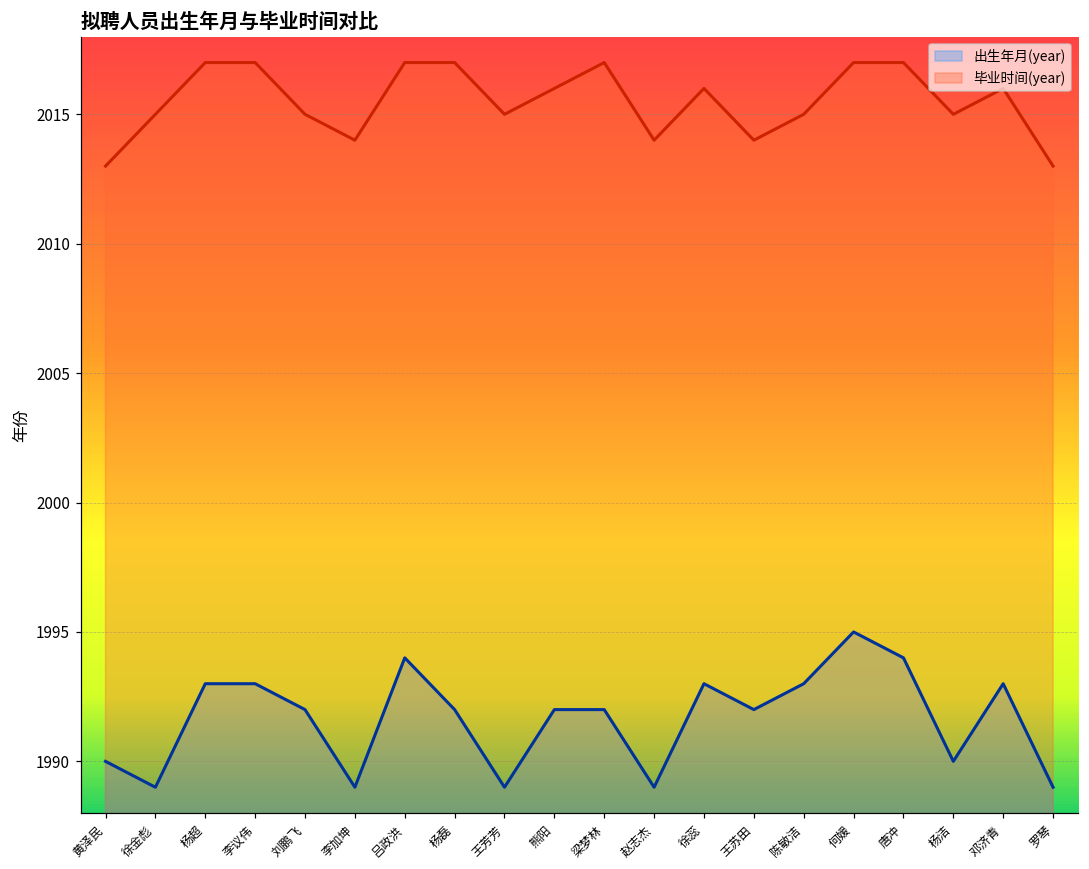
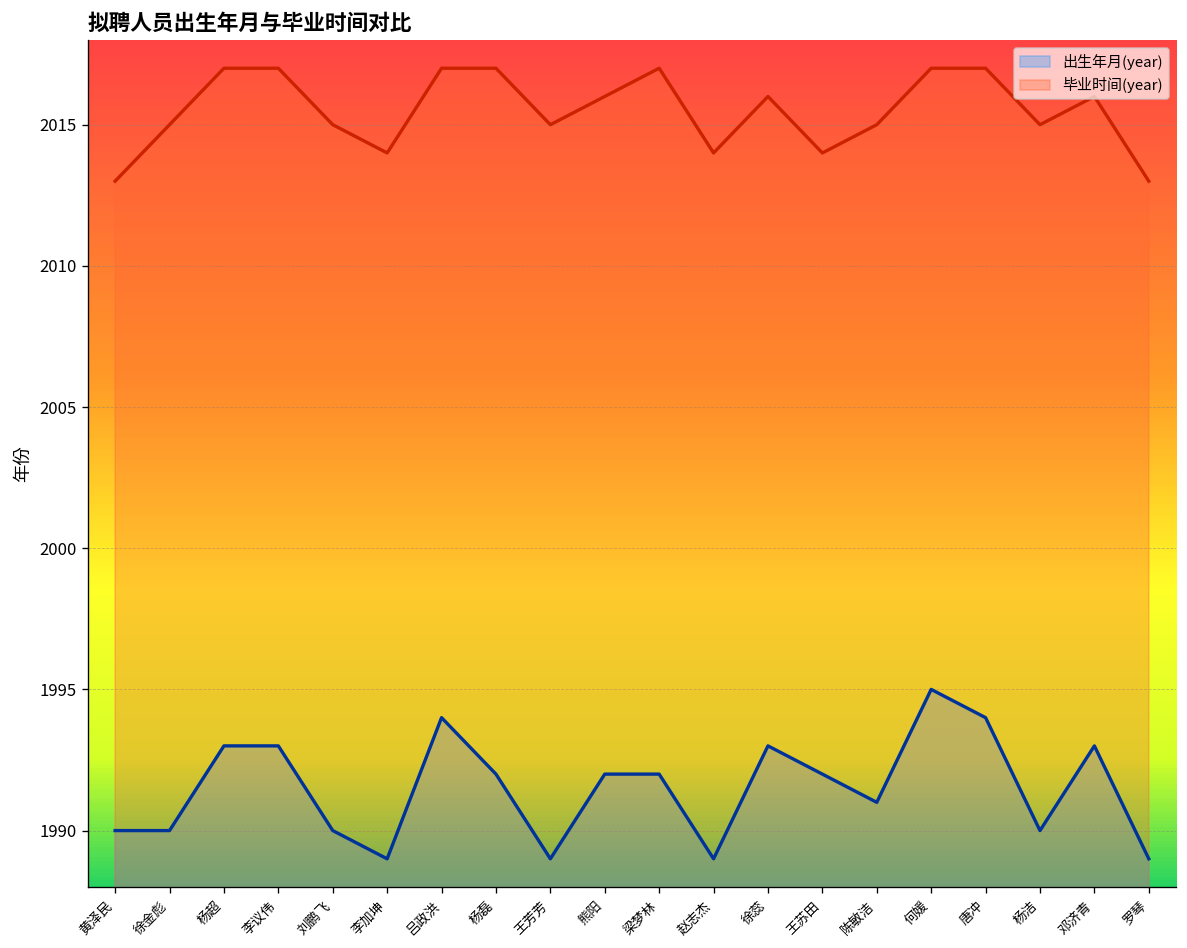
出生年月(year), 徐金彪: 1989 -> 1990
出生年月(year), 刘鹏飞: 1992 -> 1990
出生年月(year), 陈敏洁: 1993 -> 1991
